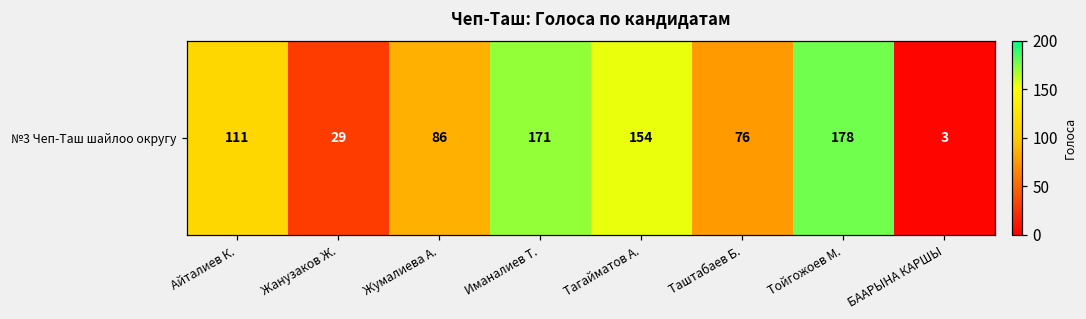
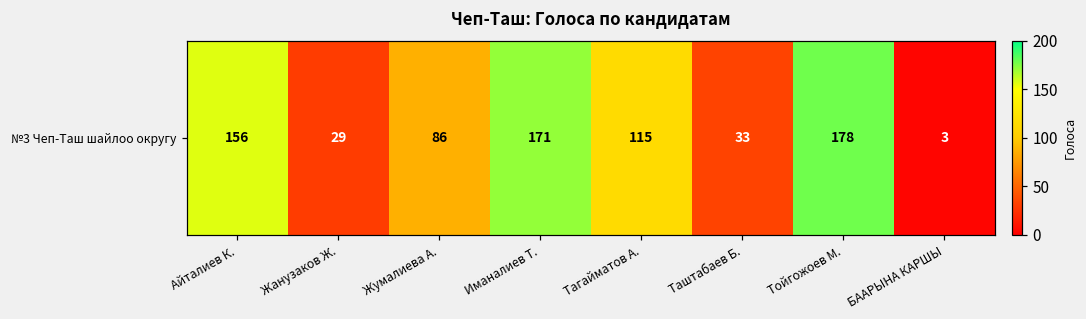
№3 Чеп-Таш шайлоо округу, Айталиев К.: 111 -> 156
№3 Чеп-Таш шайлоо округу, Тагайматов А.: 154 -> 115
№3 Чеп-Таш шайлоо округу, Таштабаев Б.: 76 -> 33
